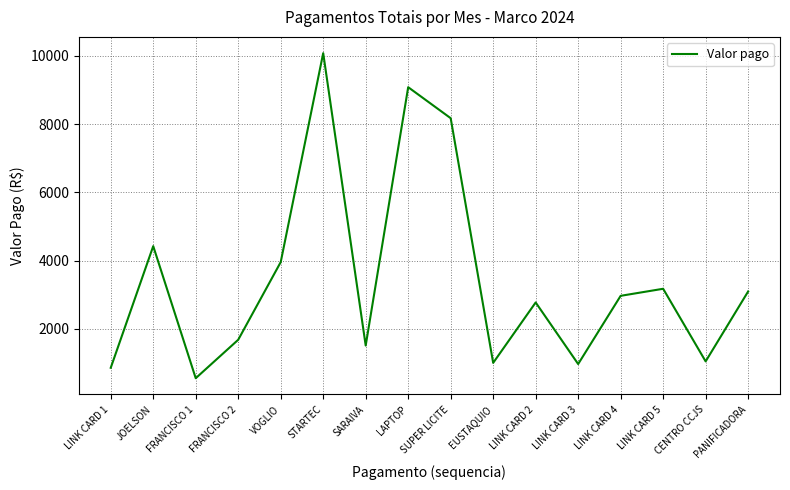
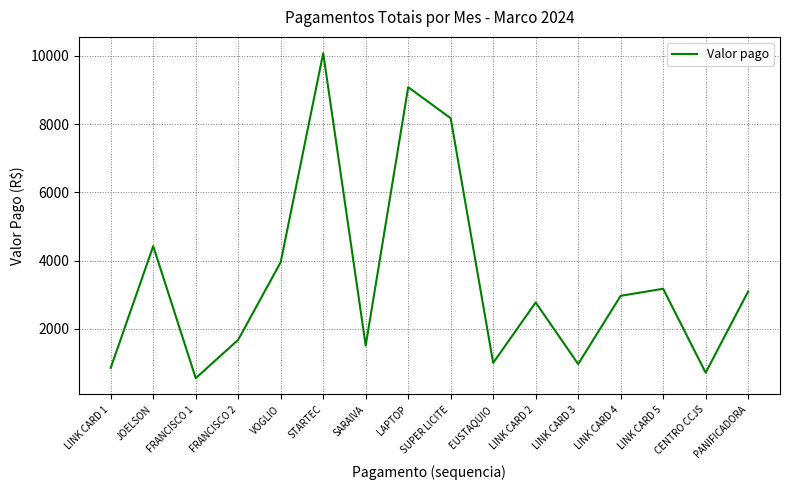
CENTRO CCJS: 1000 -> 700
